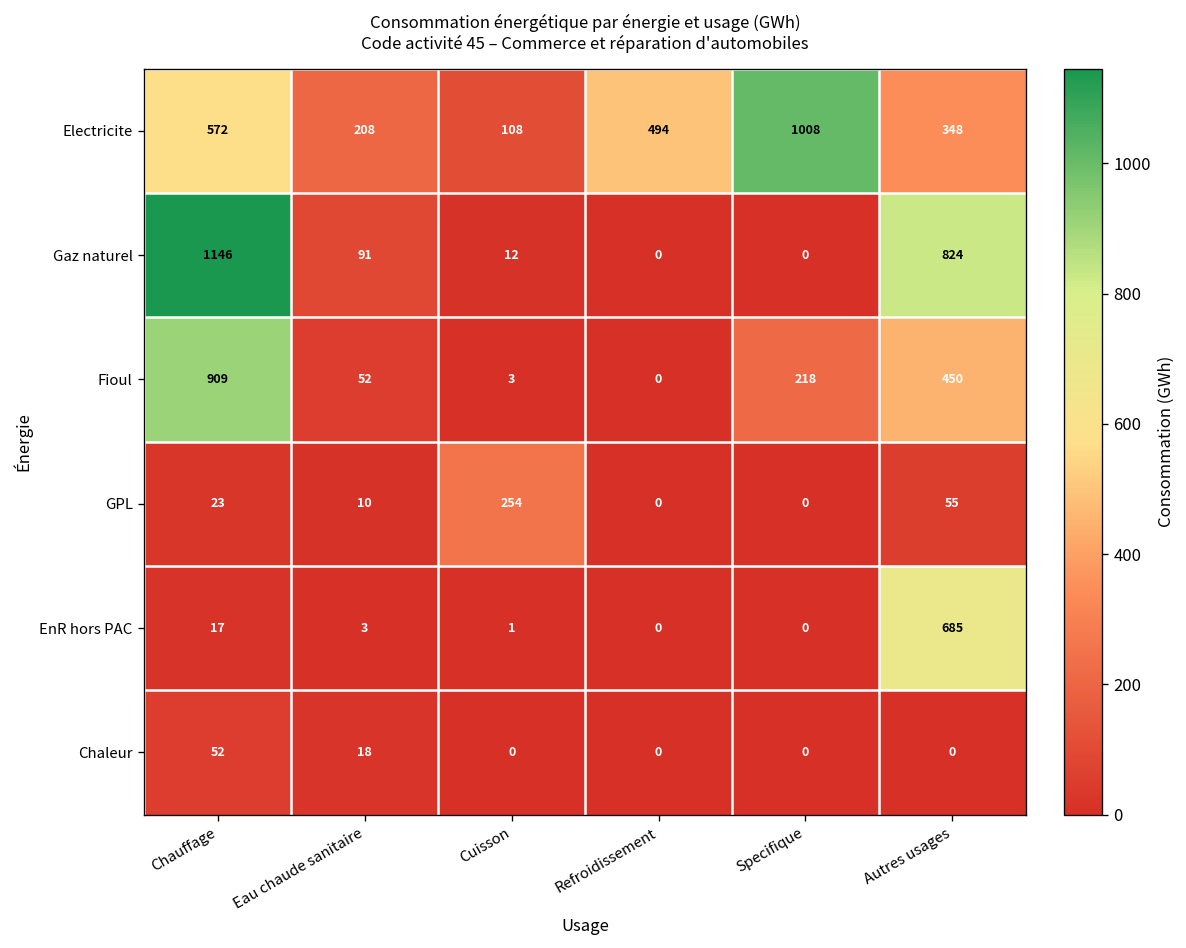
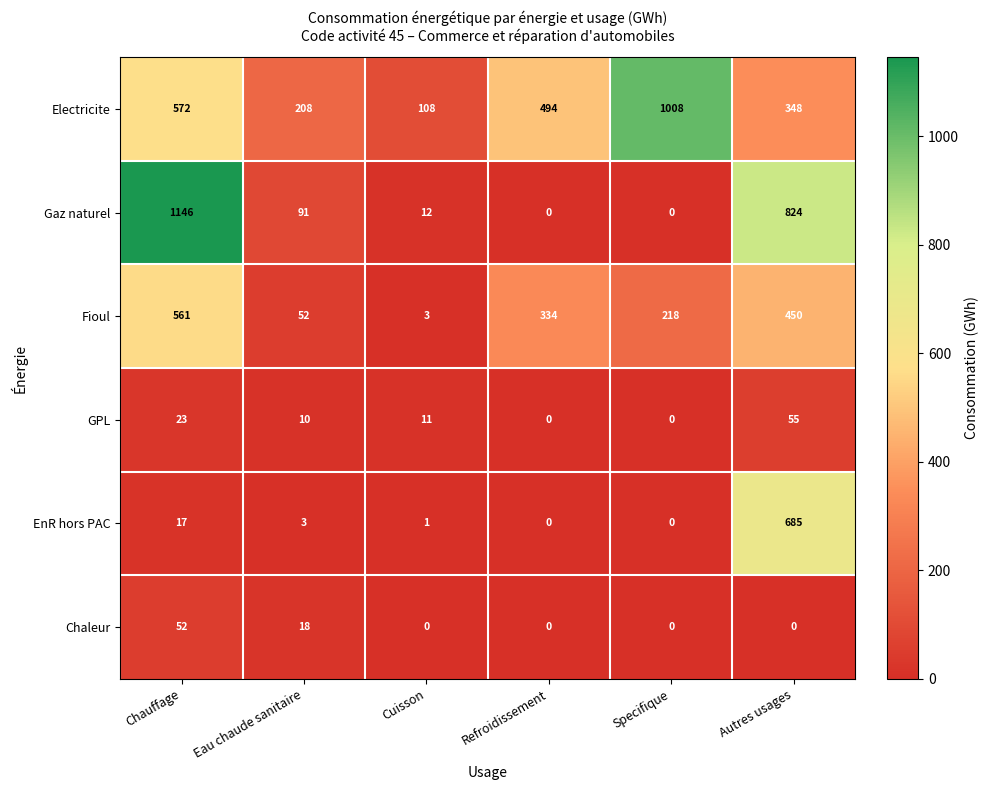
Fioul, Chauffage: 909 -> 561
Fioul, Refroidissement: 0 -> 334
GPL, Cuisson: 254 -> 11
